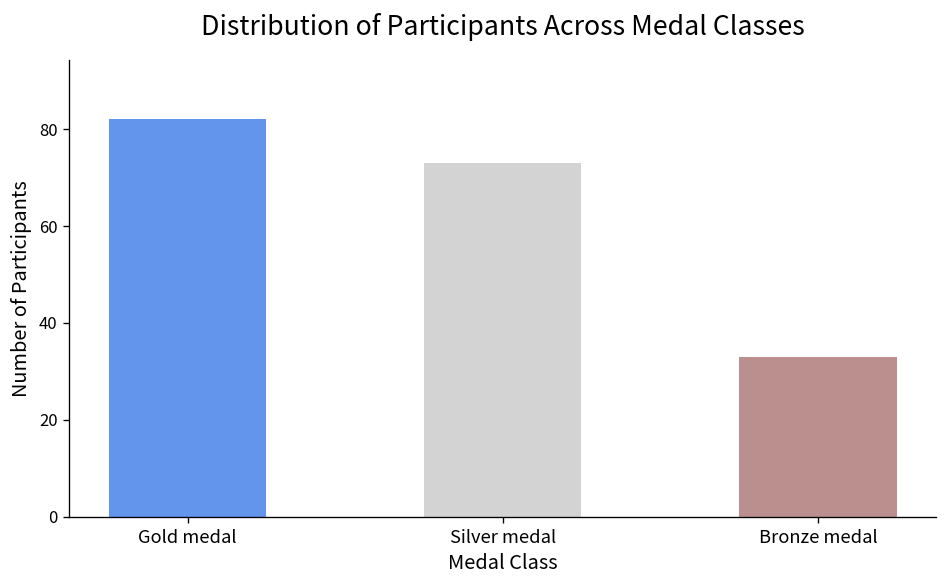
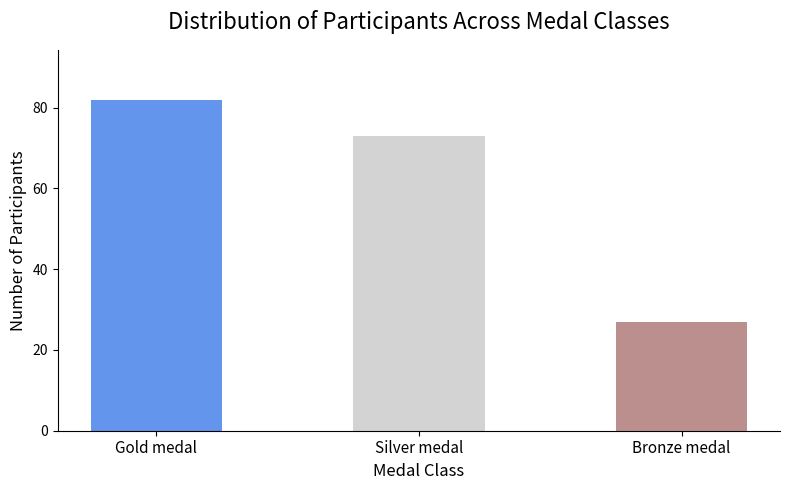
Bronze medal: 33 -> 27
